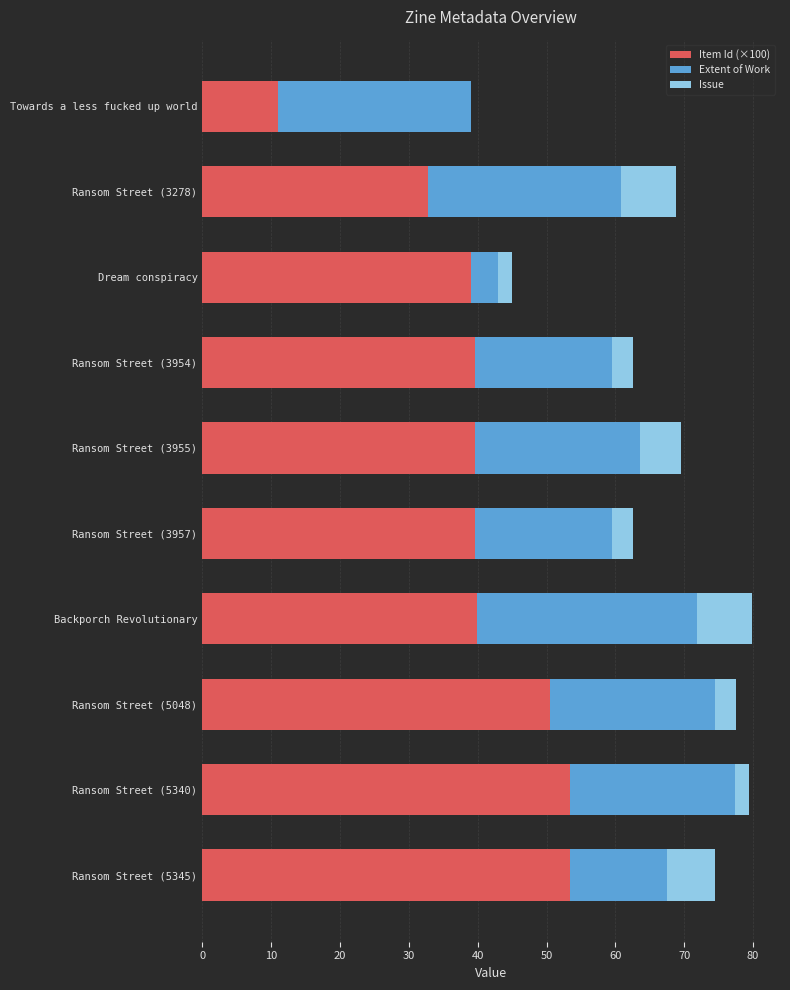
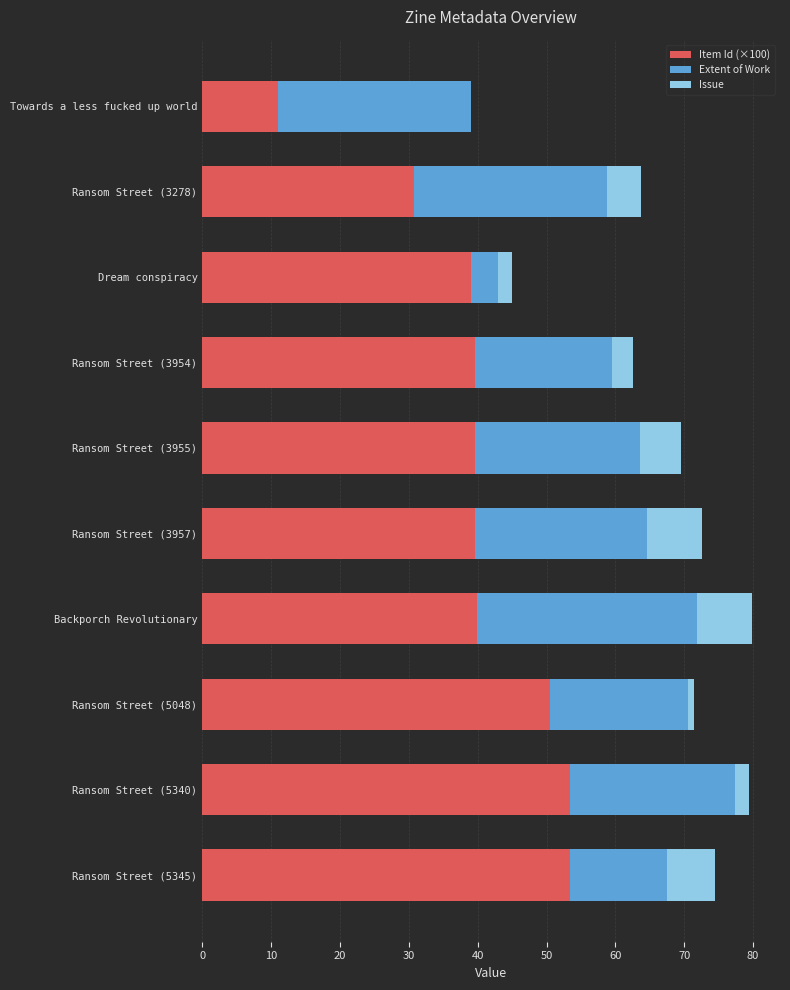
Item Id (×100), Ransom Street (3278): 33 -> 31
Issue, Ransom Street (3278): 8 -> 5
Extent of Work, Ransom Street (3957): 20 -> 25
Issue, Ransom Street (3957): 3 -> 8
Extent of Work, Ransom Street (5048): 24 -> 20
Issue, Ransom Street (5048): 3 -> 1
